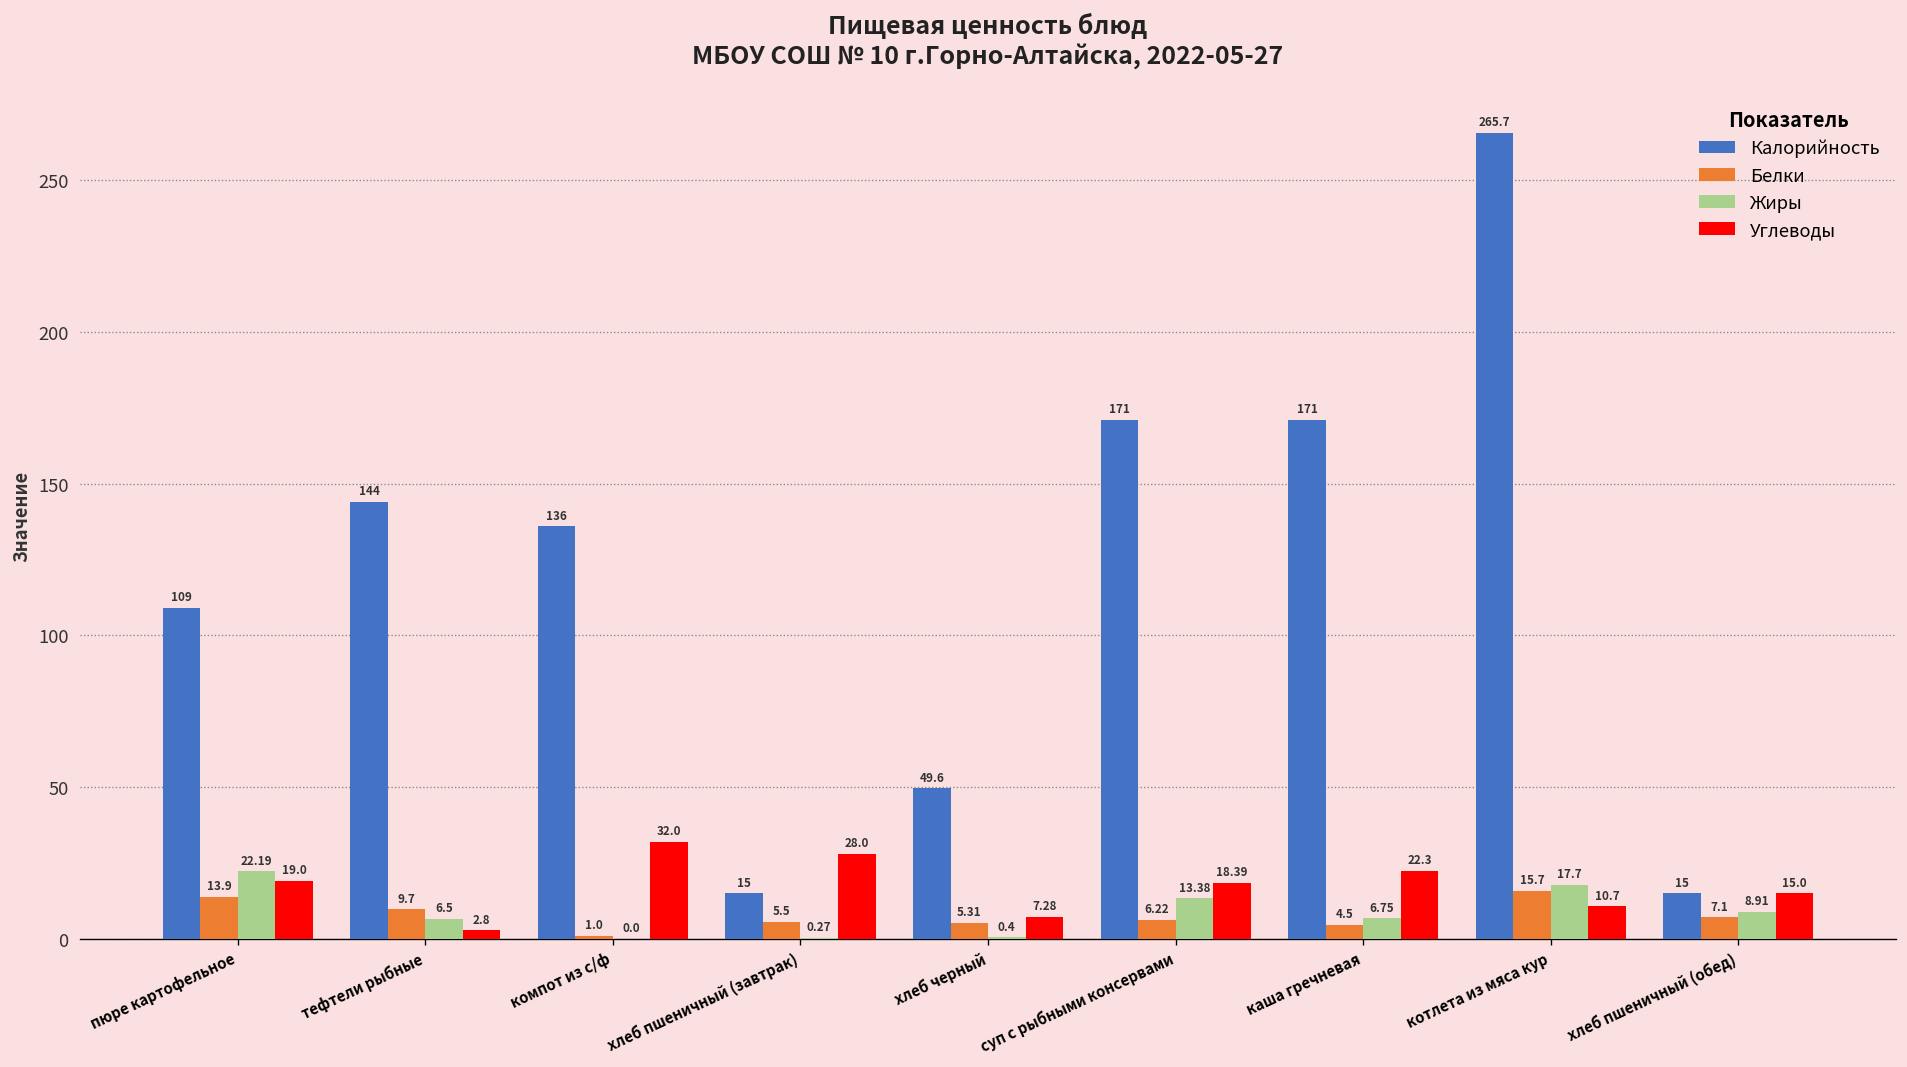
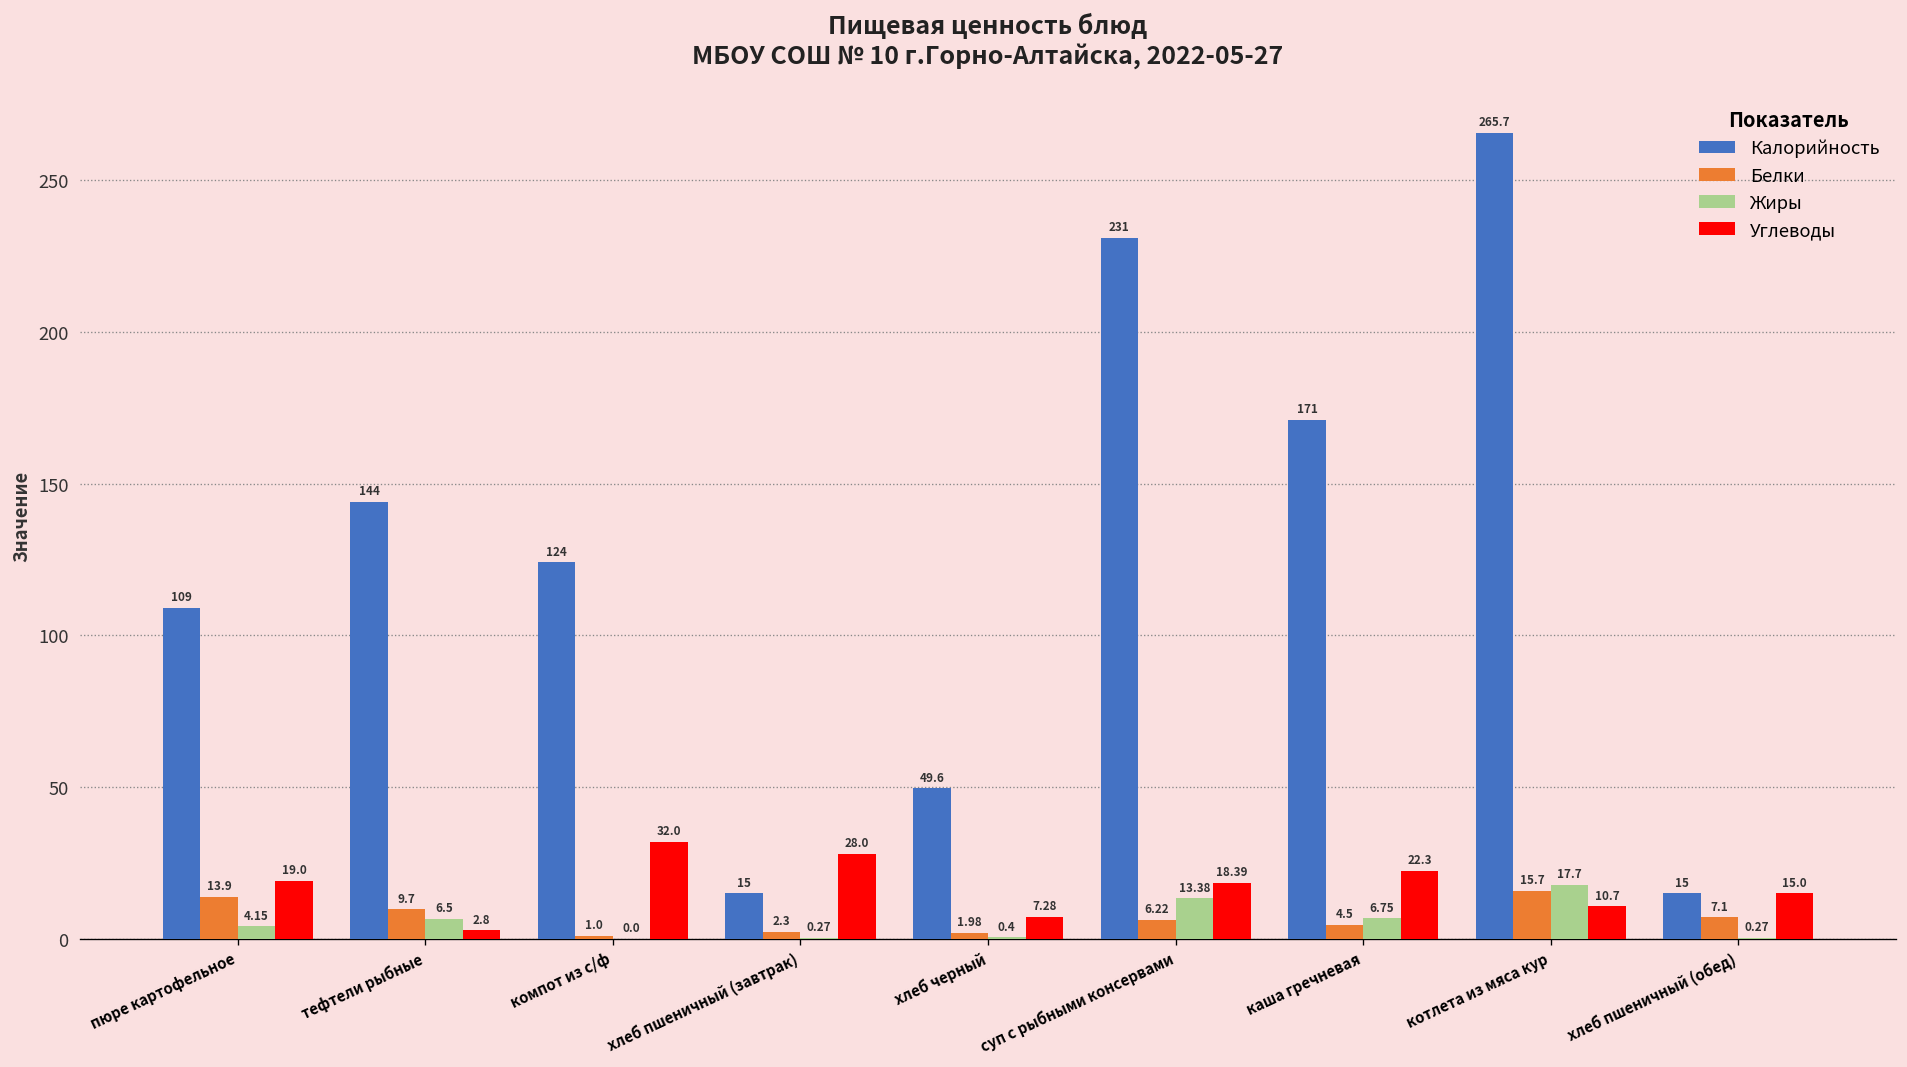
Жиры, пюре картофельное: 22.19 -> 4.15
Калорийность, компот из с/ф: 136 -> 124
Белки, хлеб пшеничный (завтрак): 5.5 -> 2.3
Белки, хлеб черный: 5.31 -> 1.98
Калорийность, суп с рыбными консервами: 171 -> 231
Жиры, хлеб пшеничный (обед): 8.91 -> 0.27
